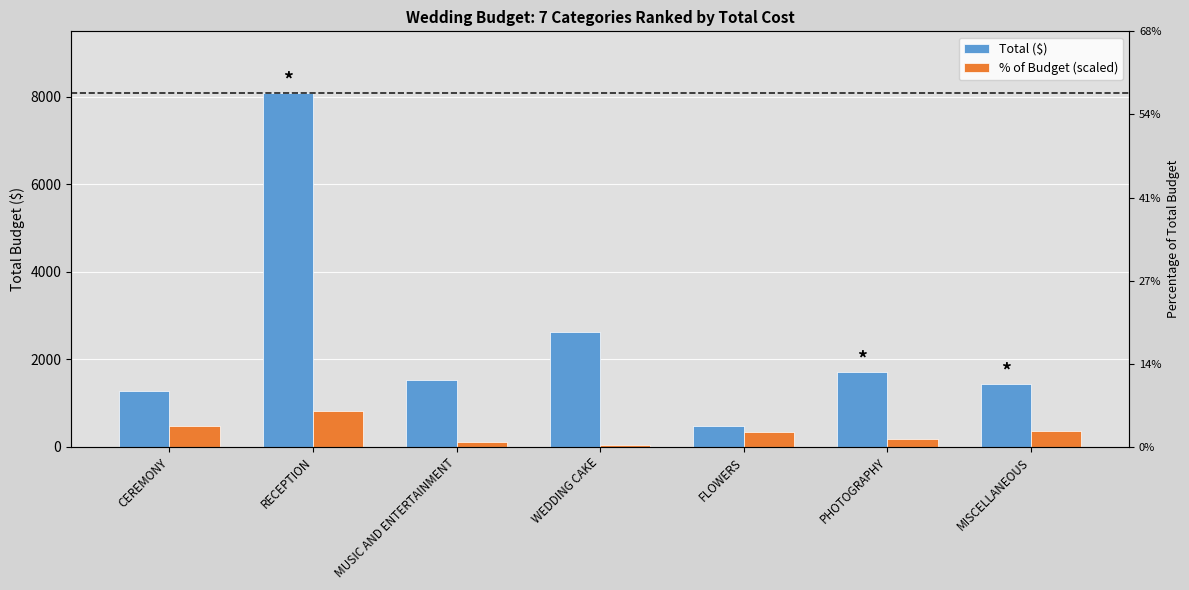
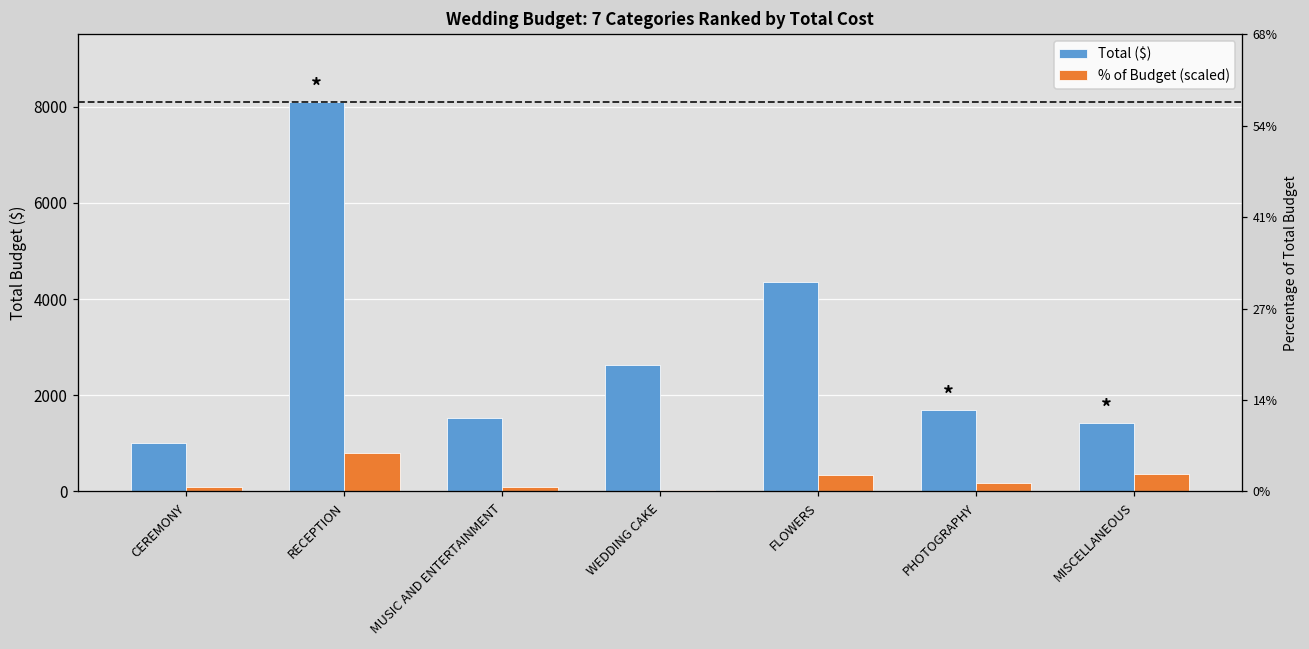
Total ($), CEREMONY: 1300 -> 1000
% of Budget (scaled), CEREMONY: 500 -> 100
Total ($), FLOWERS: 500 -> 4300
